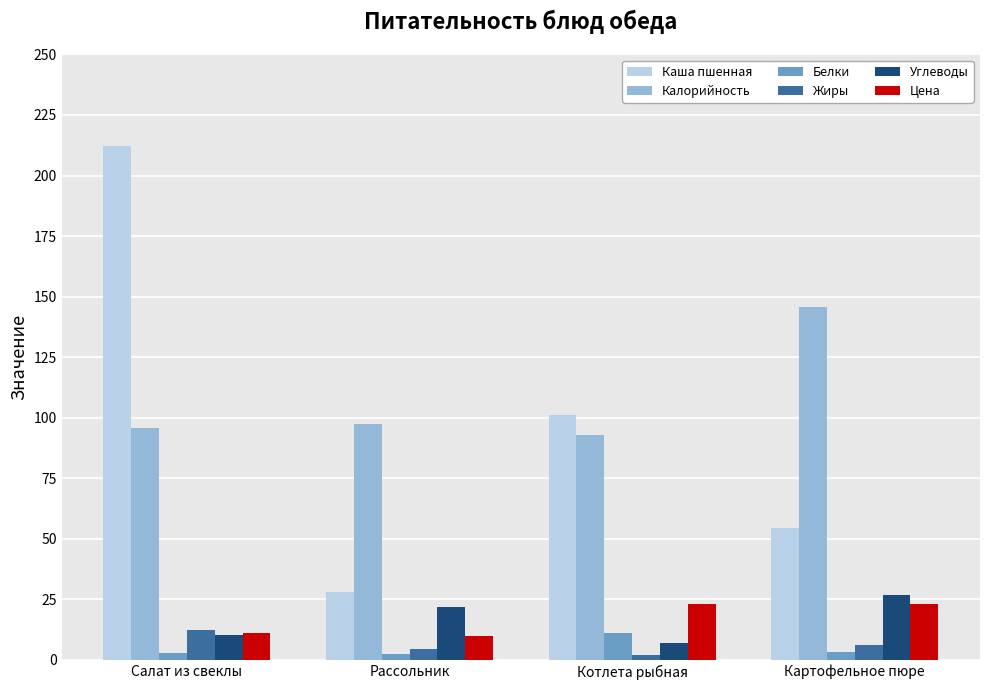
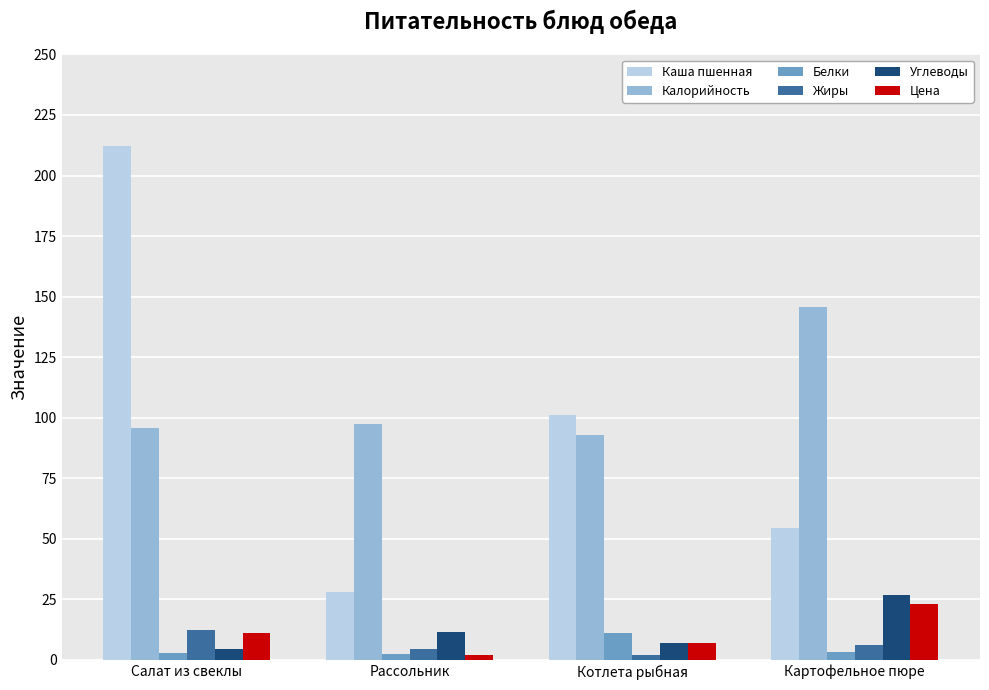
Углеводы, Салат из свеклы: 10 -> 5
Углеводы, Рассольник: 22 -> 11
Цена, Рассольник: 10 -> 2
Цена, Котлета рыбная: 23 -> 7
